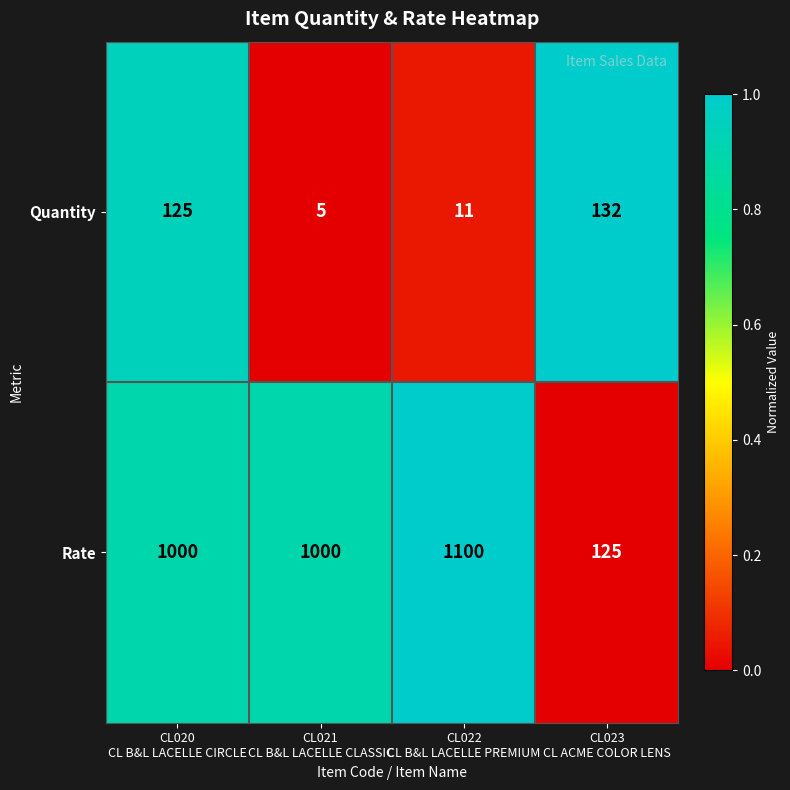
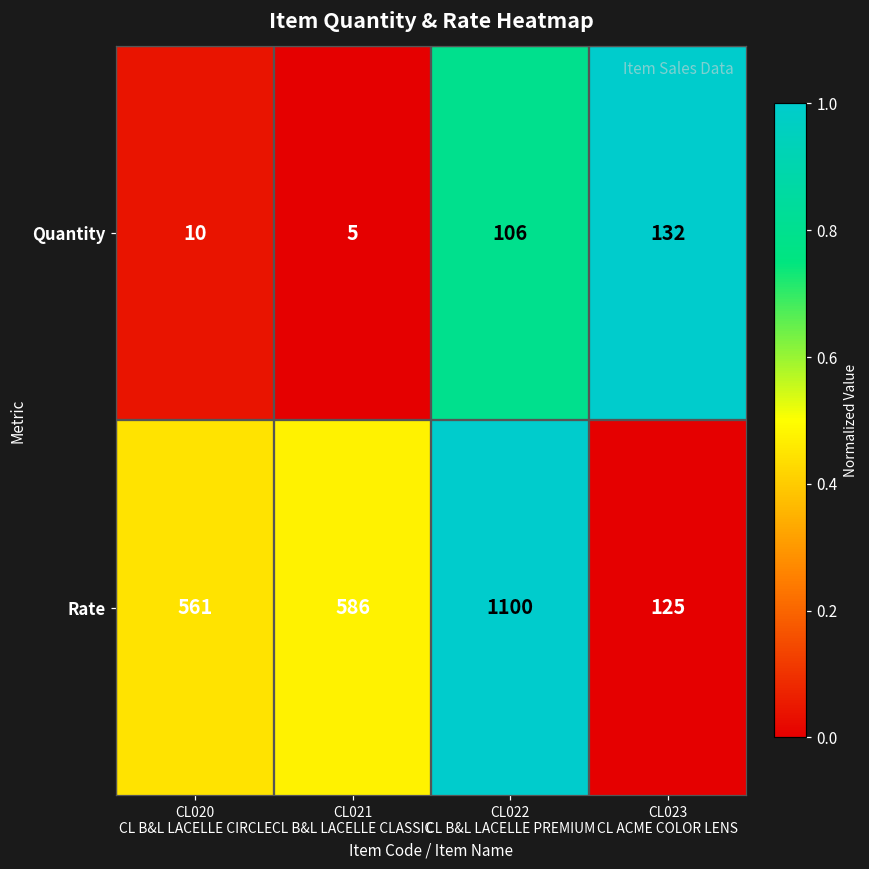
Quantity, CL020 CL B&L LACELLE CIRCLE: 125 -> 10
Quantity, CL022 CL B&L LACELLE PREMIUM: 11 -> 106
Rate, CL020 CL B&L LACELLE CIRCLE: 1000 -> 561
Rate, CL021 CL B&L LACELLE CLASSIC: 1000 -> 586
